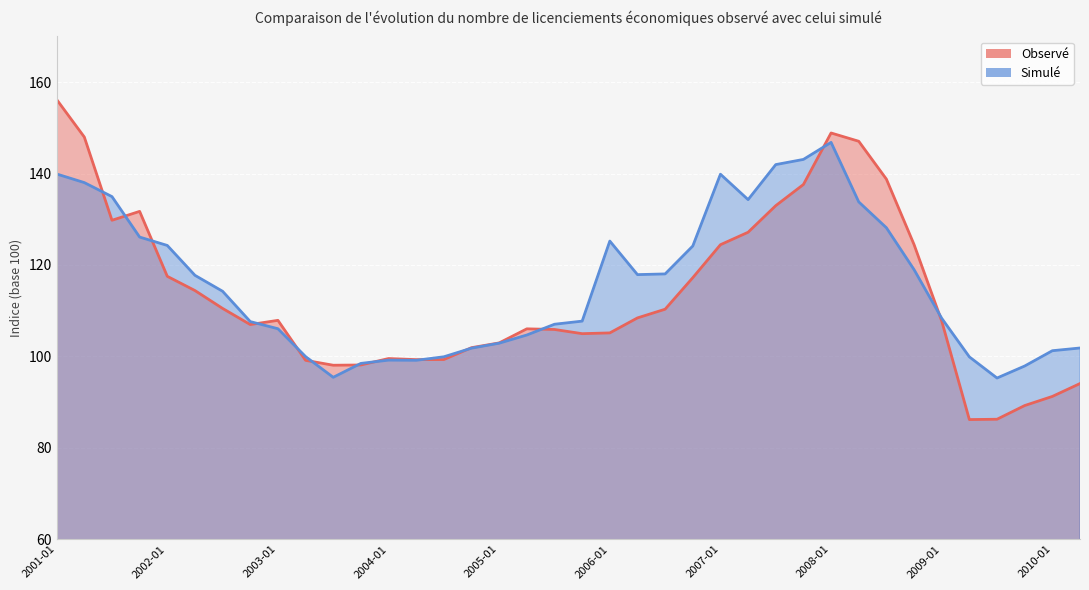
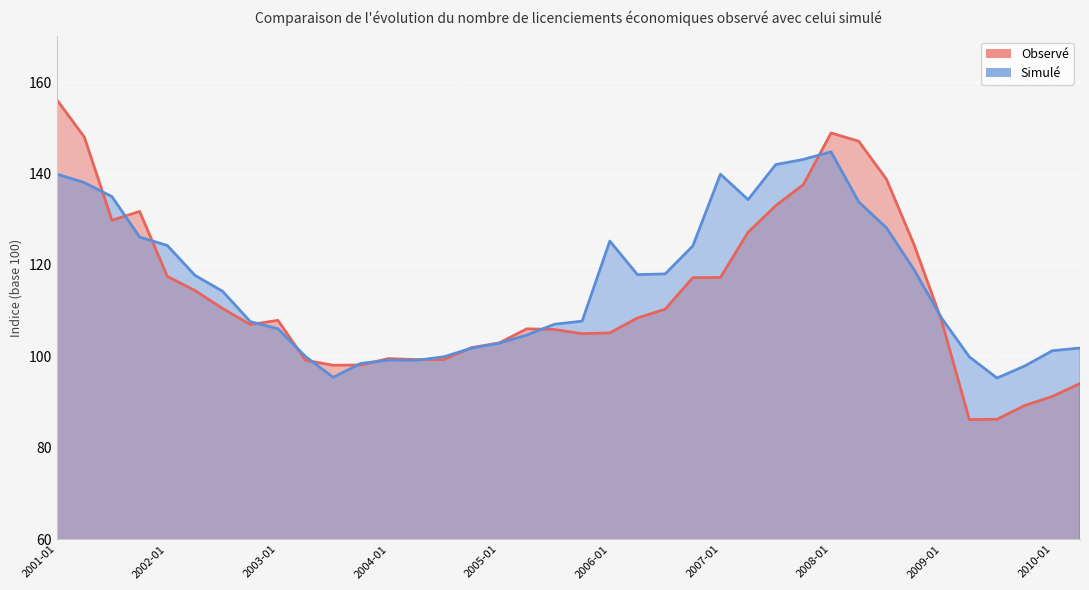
Observé, 2007-01: 124 -> 117
Simulé, 2008-01: 147 -> 145
